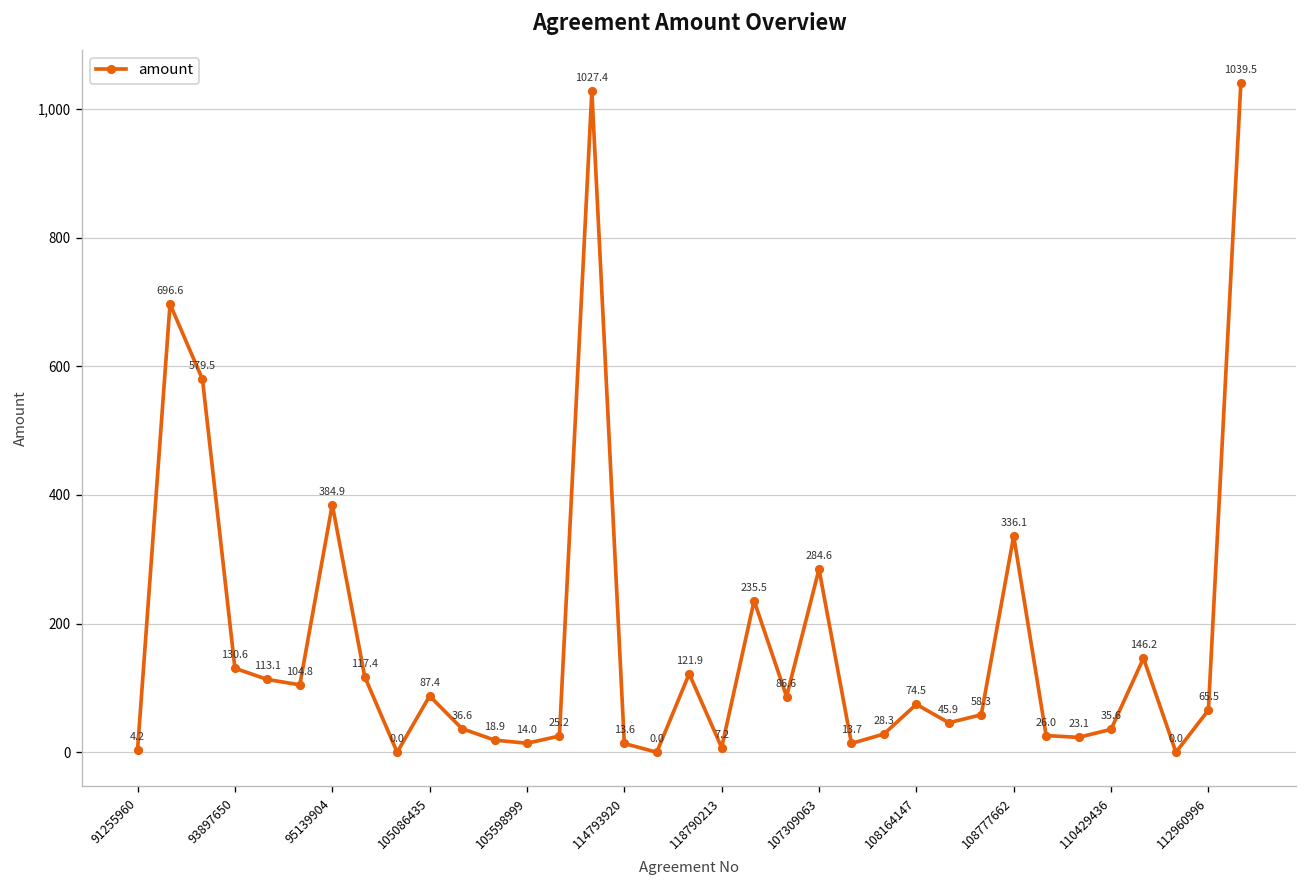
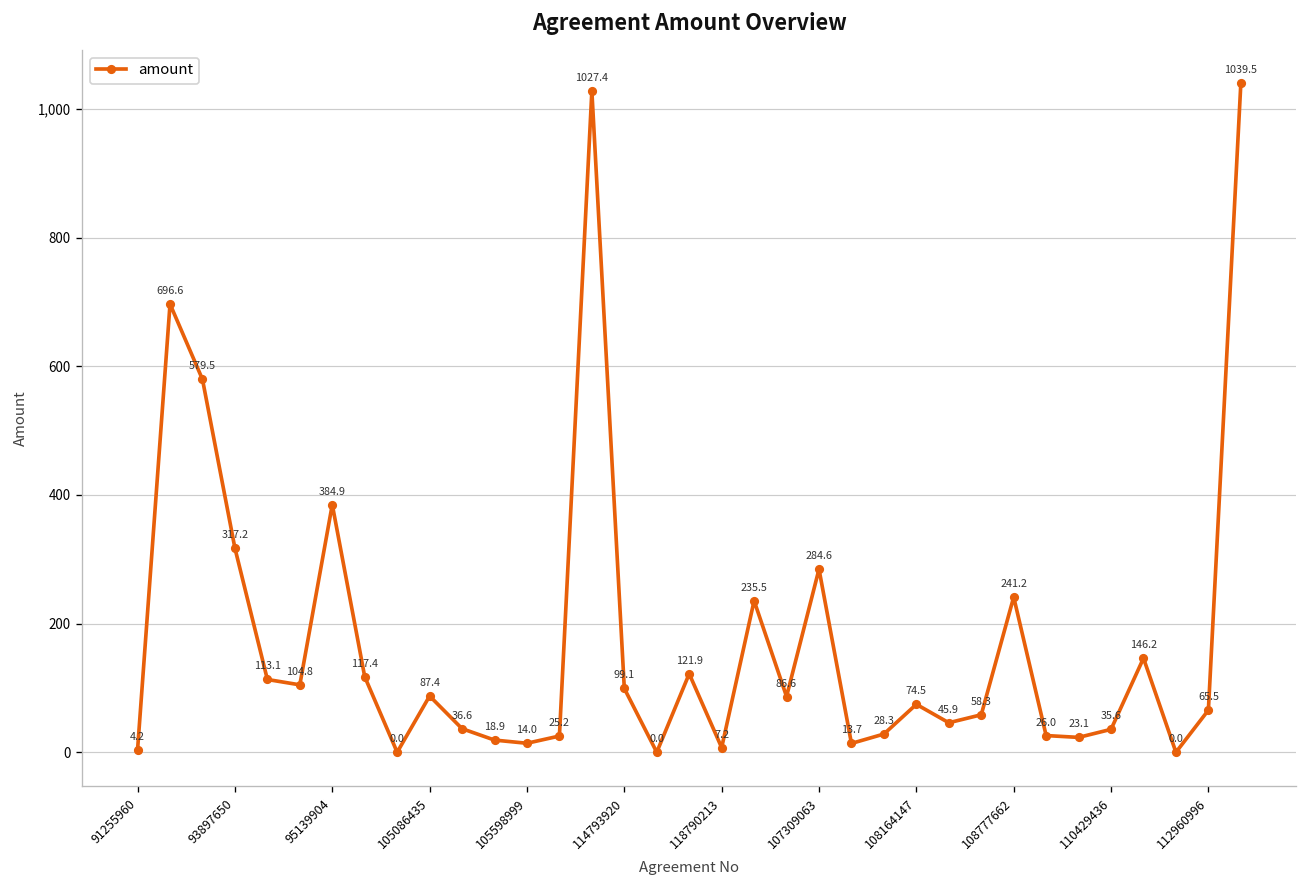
93897650: 130.6 -> 317.2
114793920: 13.6 -> 99.1
108777662: 336.1 -> 241.2
